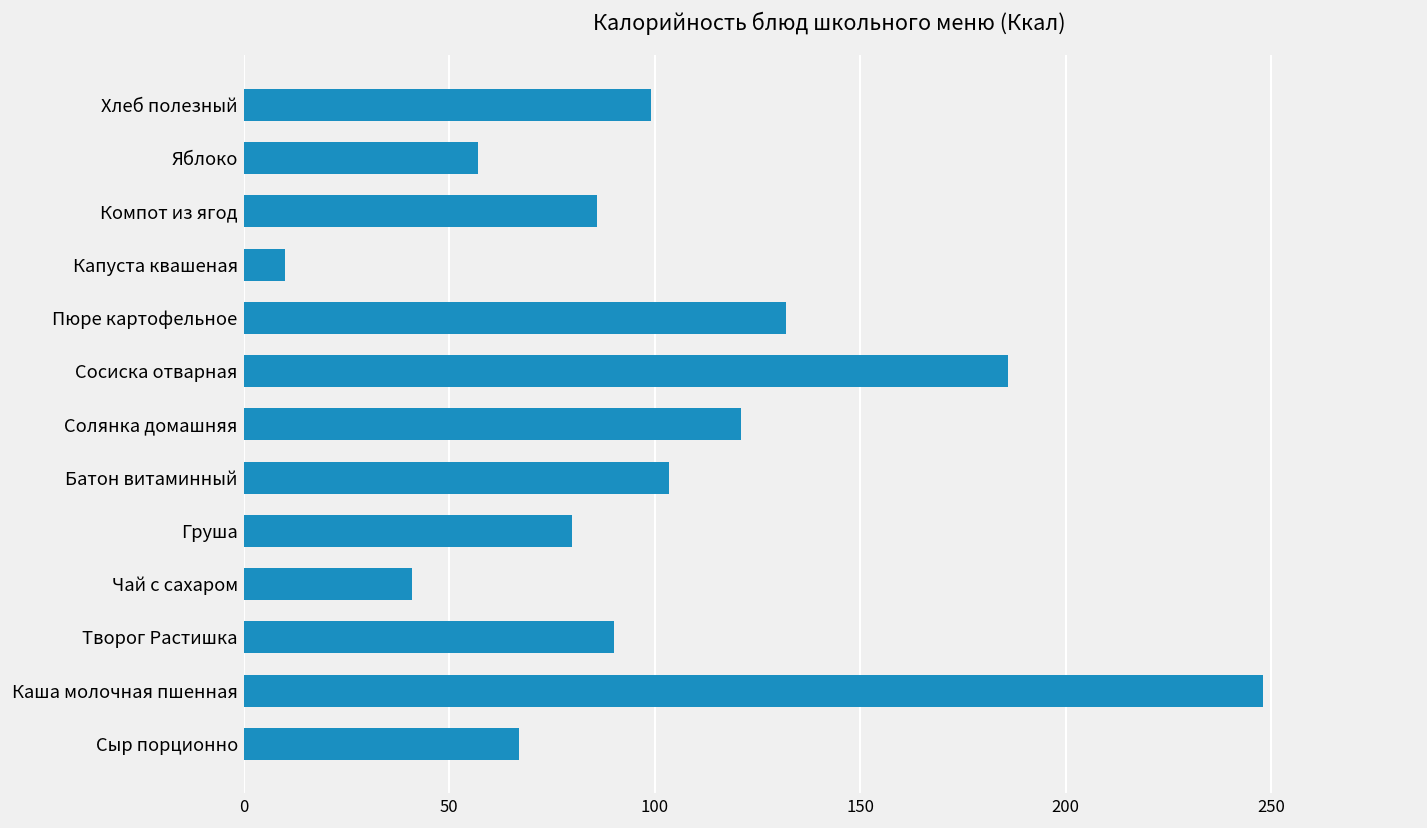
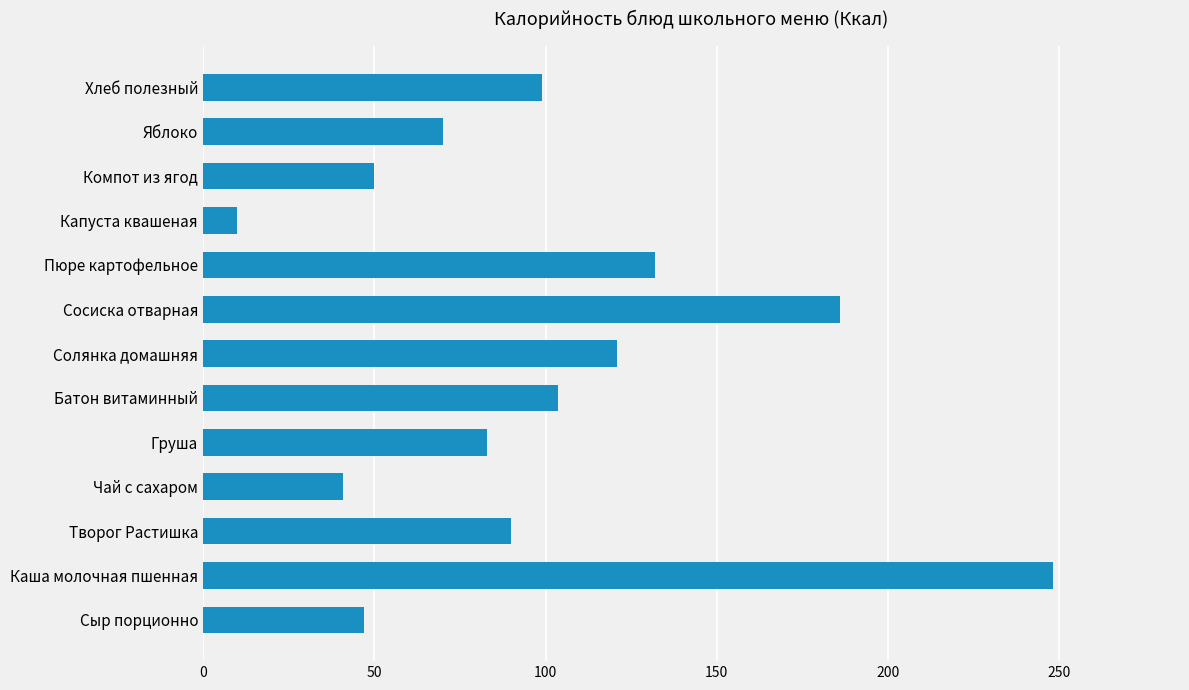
Яблоко: 57 -> 70
Компот из ягод: 86 -> 50
Груша: 80 -> 83
Сыр порционно: 67 -> 47
